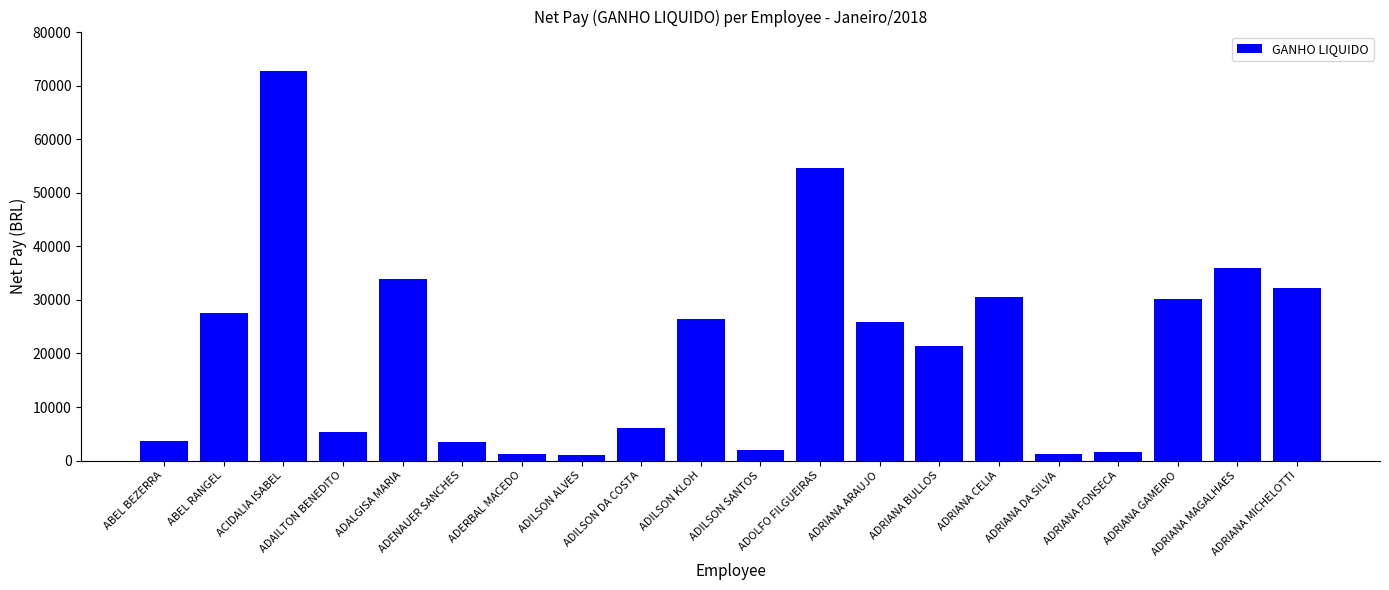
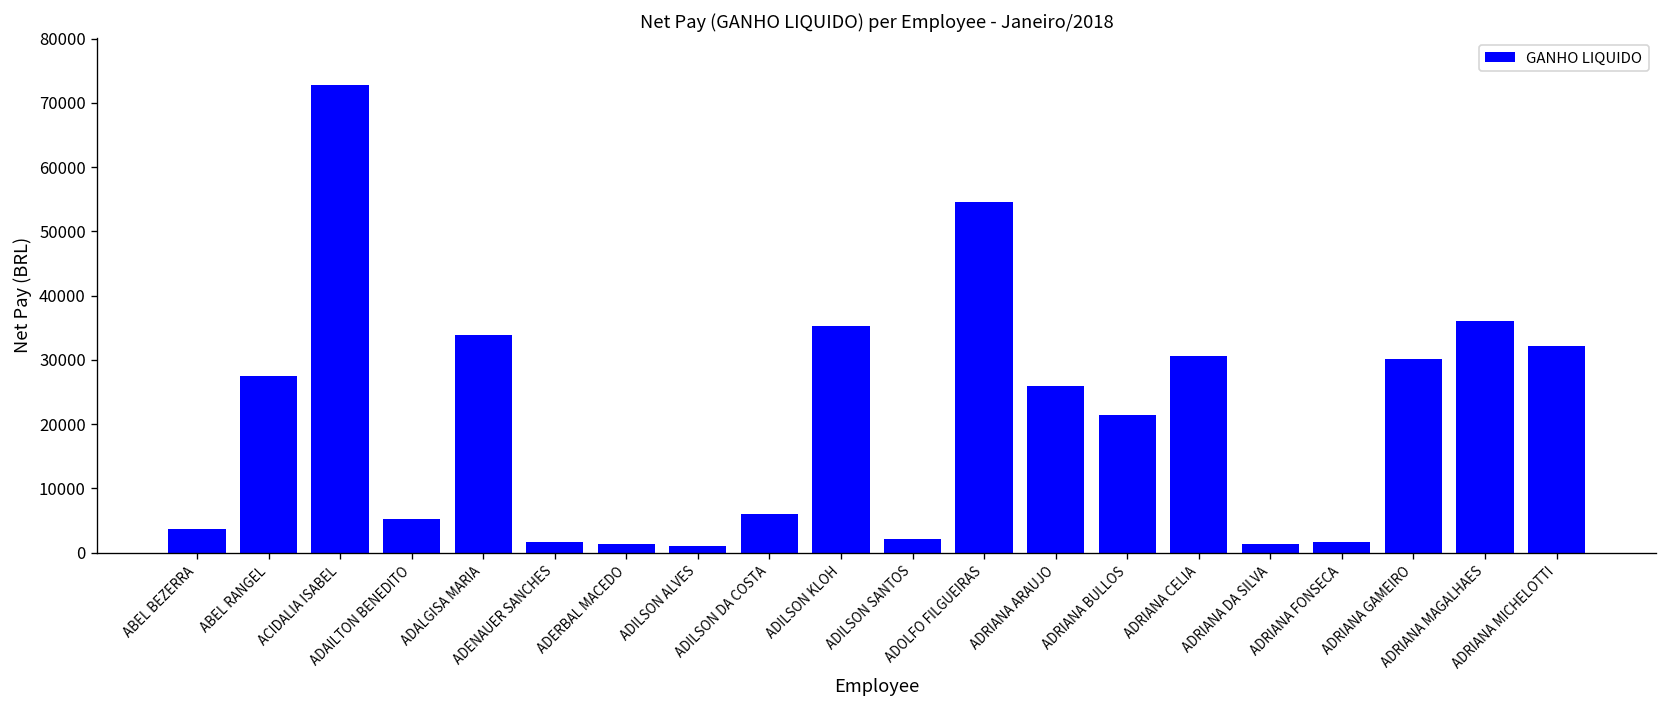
ADENAUER SANCHES: 4000 -> 2000
ADILSON KLOH: 26000 -> 35000
